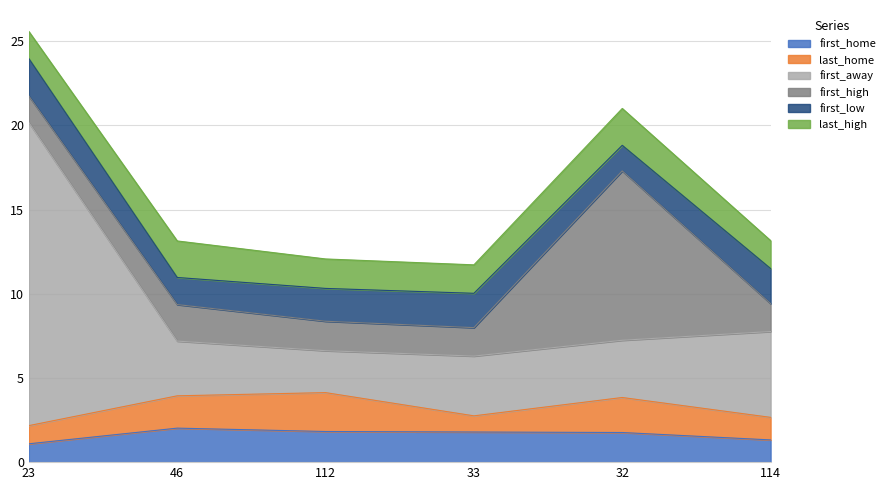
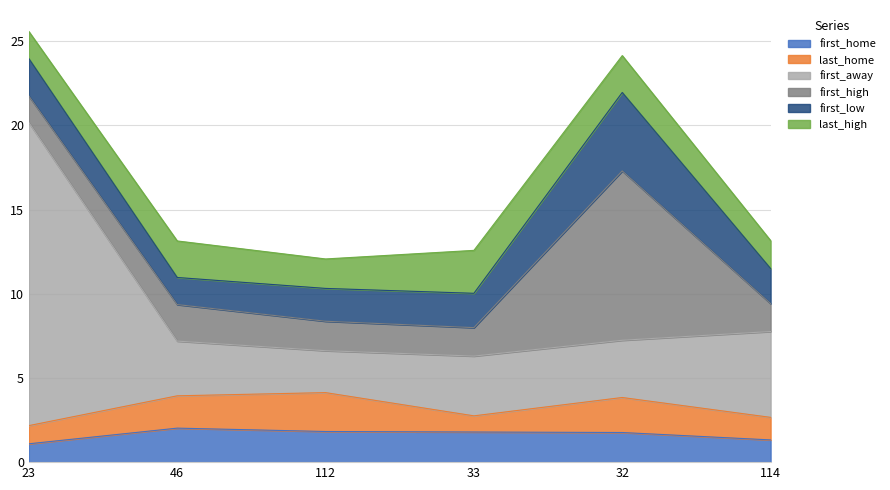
last_high, 33: 1.7 -> 2.6
first_low, 32: 1.5 -> 4.7
